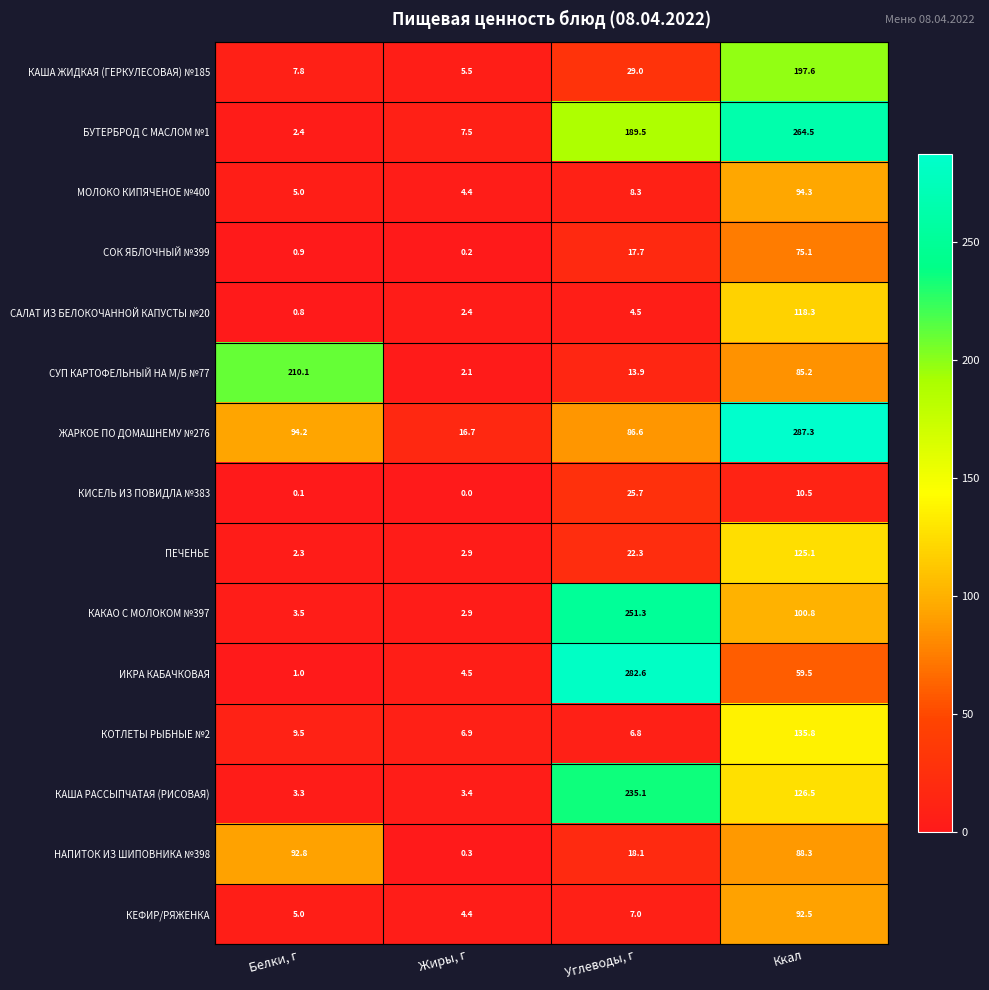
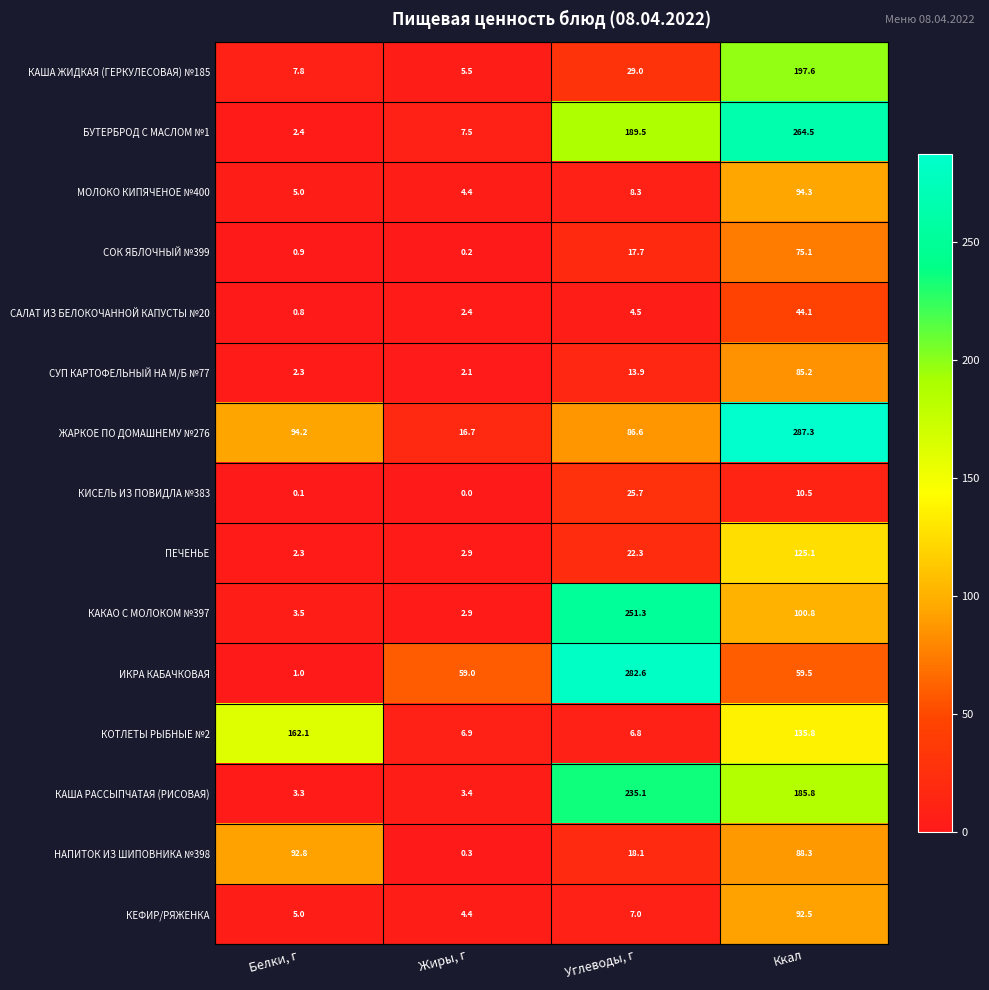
САЛАТ ИЗ БЕЛОКОЧАННОЙ КАПУСТЫ №20, Ккал: 118.3 -> 44.1
СУП КАРТОФЕЛЬНЫЙ НА М/Б №77, Белки, г: 210.1 -> 2.3
ИКРА КАБАЧКОВАЯ, Жиры, г: 4.5 -> 59.0
КОТЛЕТЫ РЫБНЫЕ №2, Белки, г: 9.5 -> 162.1
КАША РАССЫПЧАТАЯ (РИСОВАЯ), Ккал: 126.5 -> 185.8
